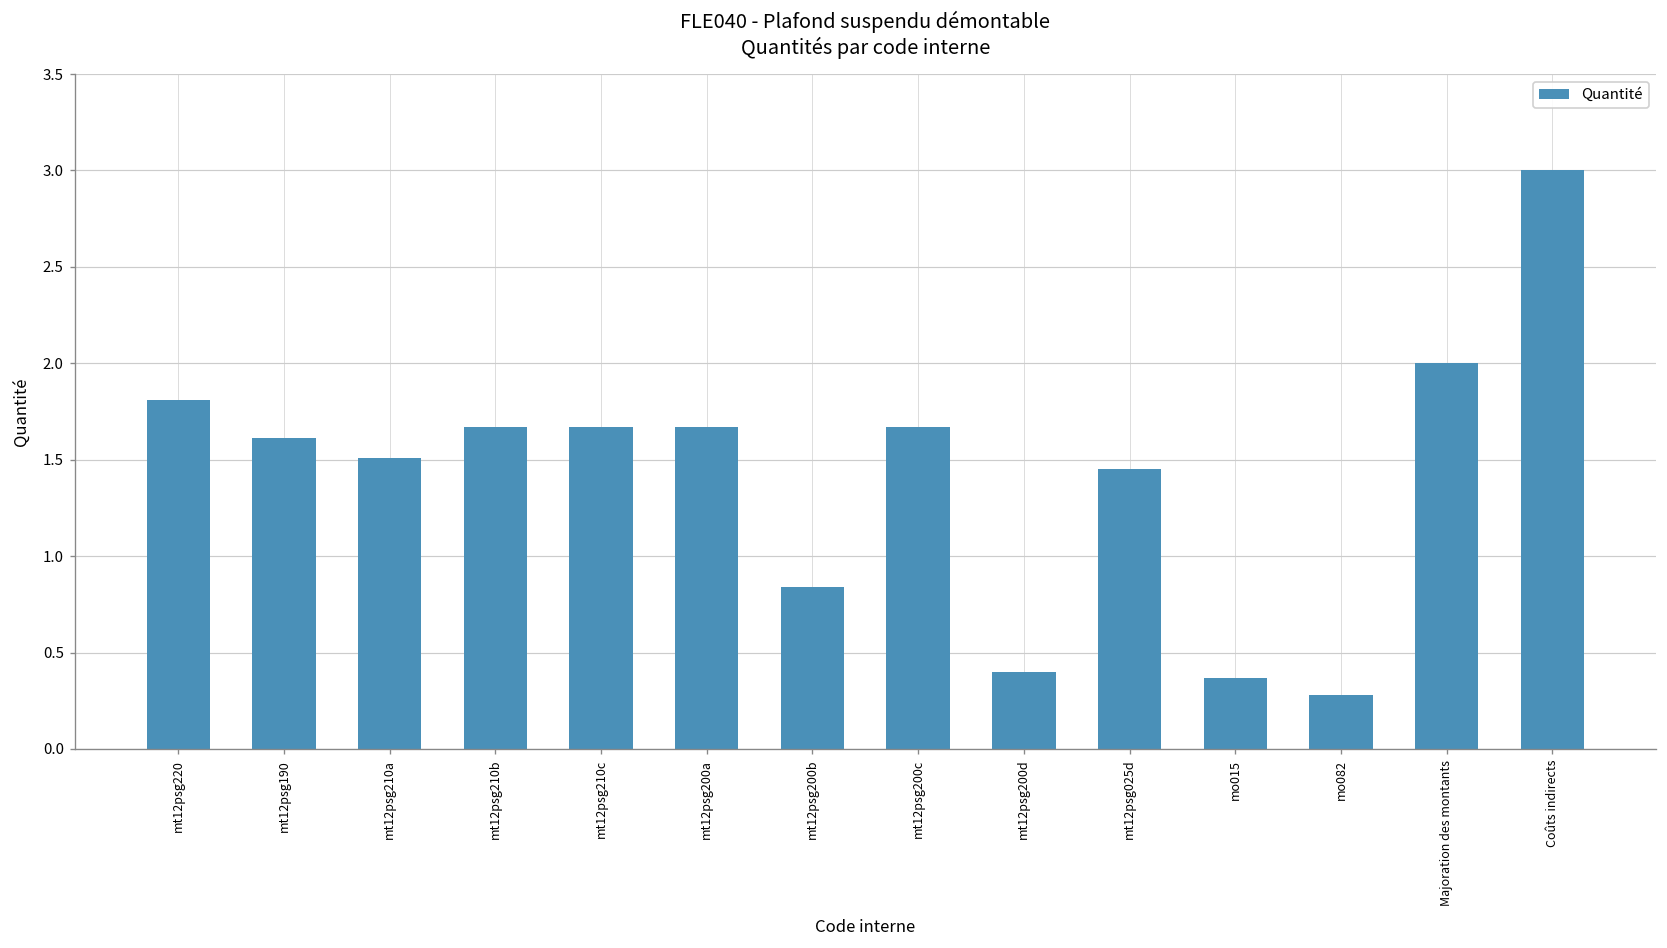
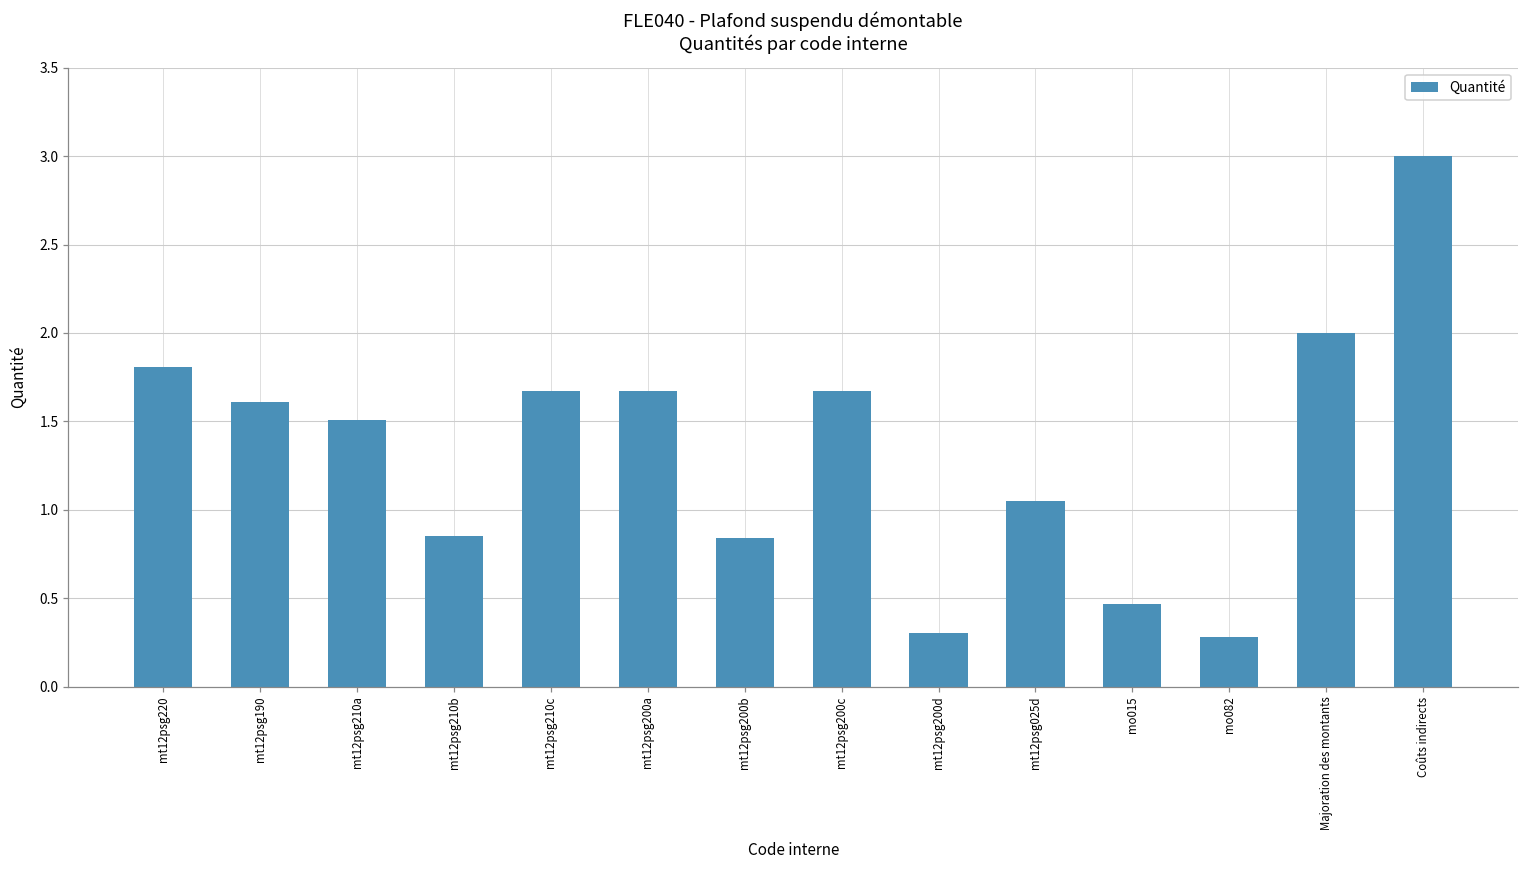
mt12psg210b: 1.67 -> 0.85
mt12psg200d: 0.4 -> 0.3
mt12psg025d: 1.45 -> 1.05
mo015: 0.37 -> 0.47
